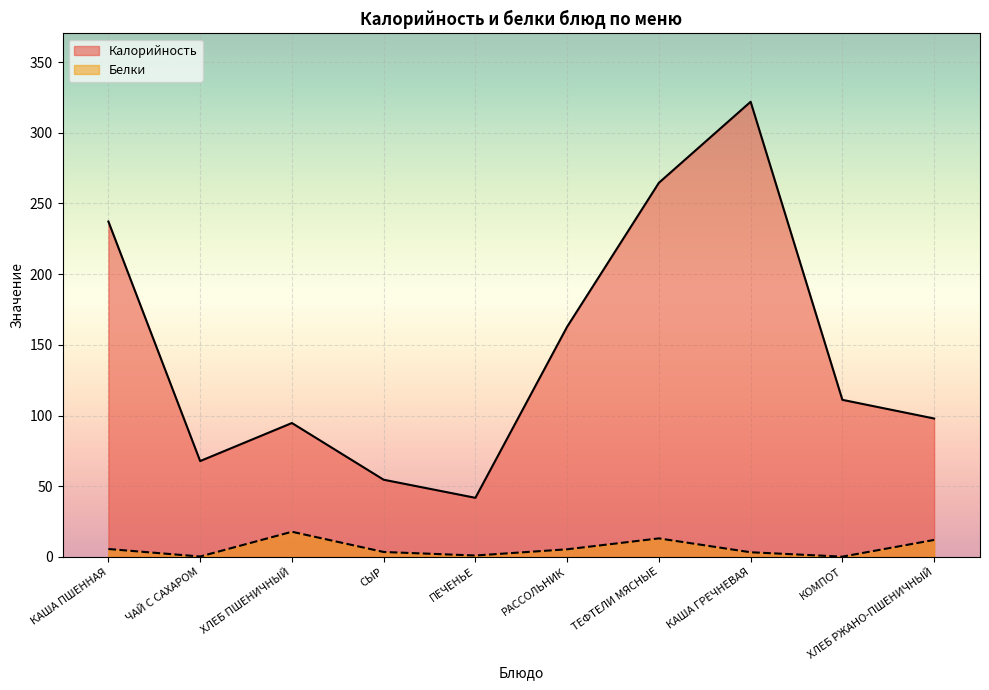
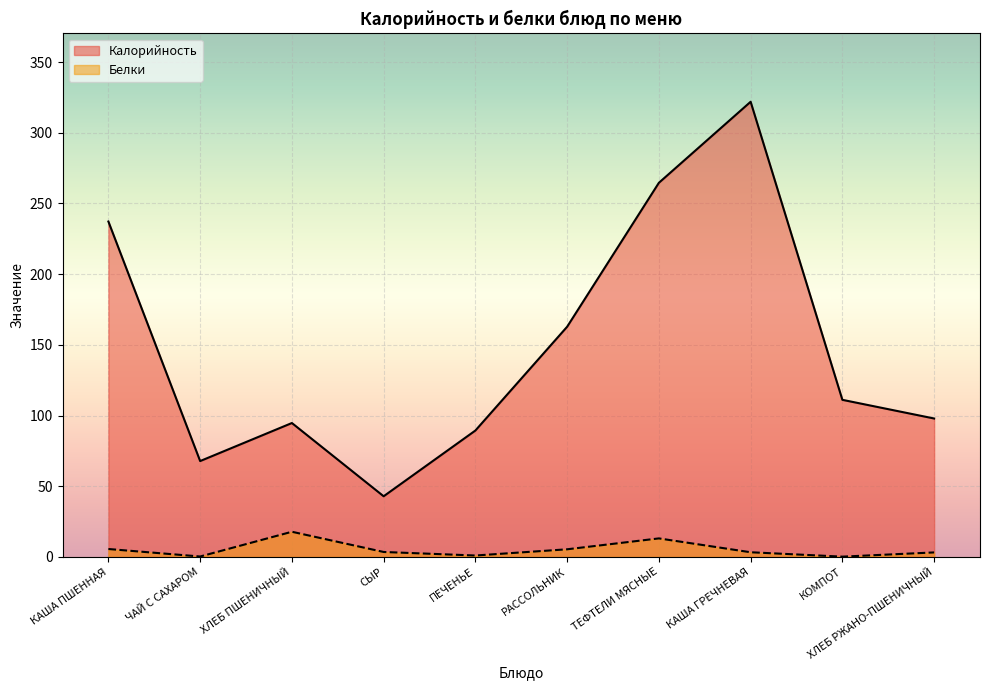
Калорийность, СЫР: 55 -> 43
Калорийность, ПЕЧЕНЬЕ: 42 -> 89
Белки, ХЛЕБ РЖАНО-ПШЕНИЧНЫЙ: 12 -> 3
